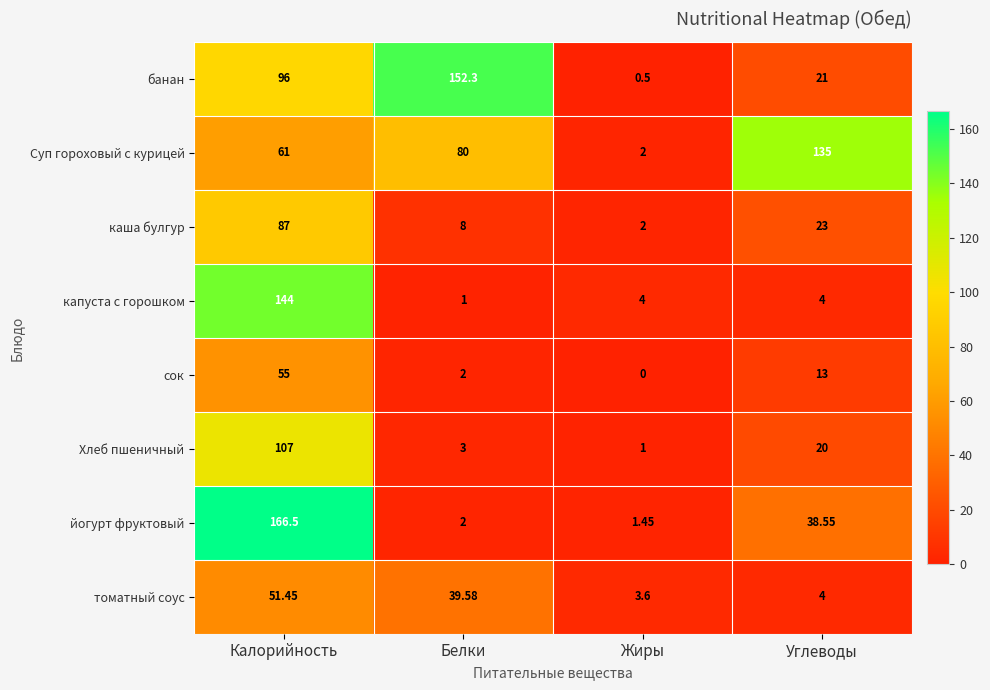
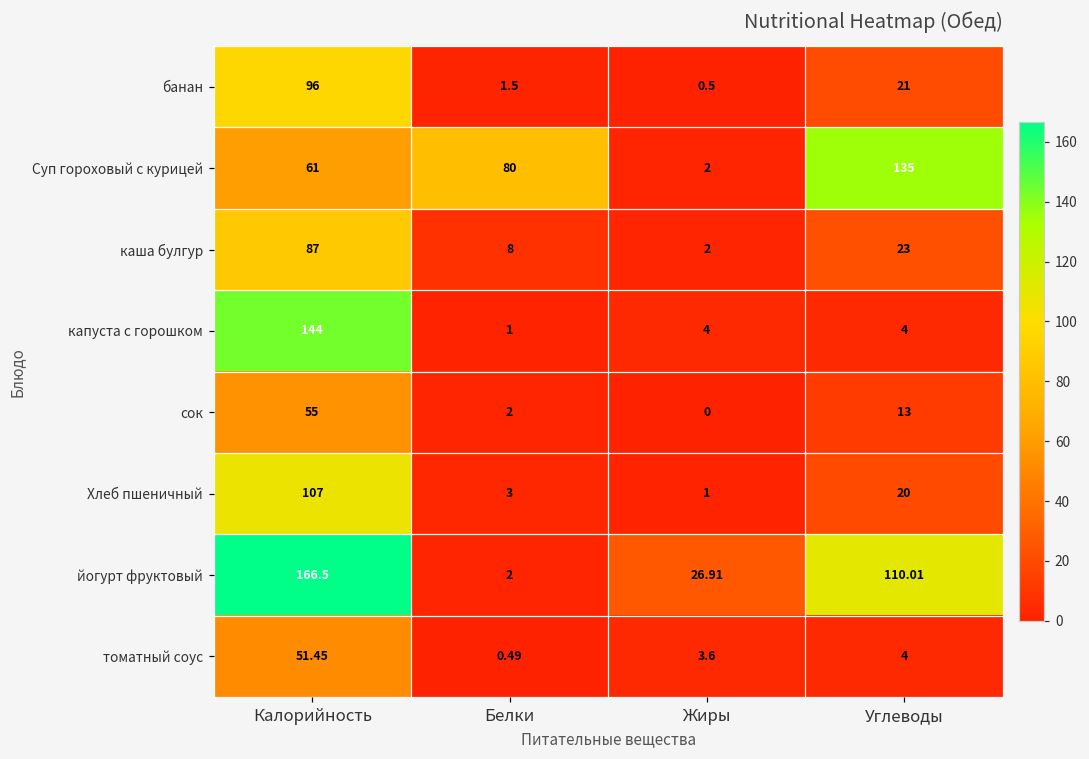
банан, Белки: 152.3 -> 1.5
йогурт фруктовый, Жиры: 1.45 -> 26.91
йогурт фруктовый, Углеводы: 38.55 -> 110.01
томатный соус, Белки: 39.58 -> 0.49
